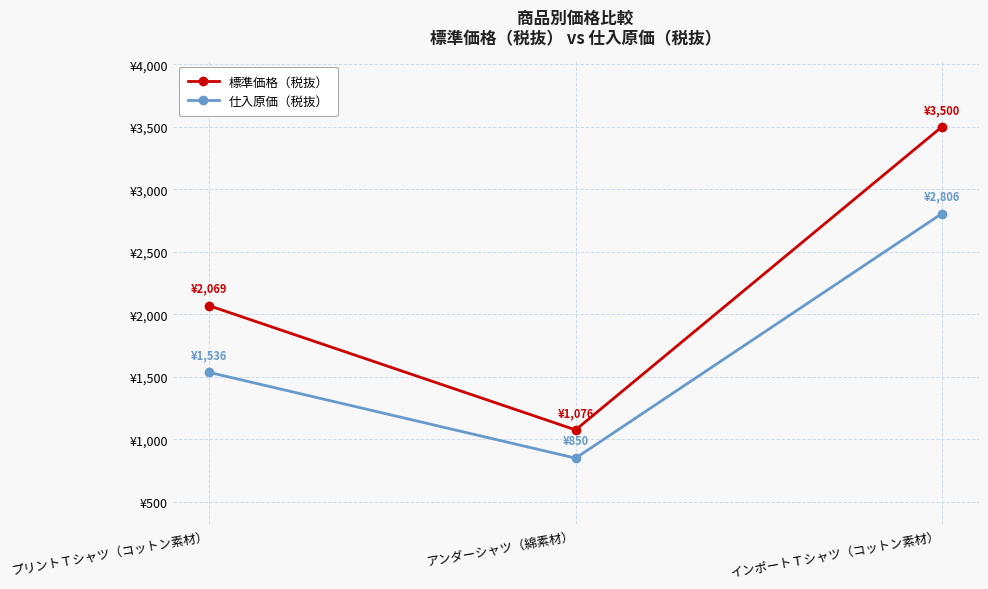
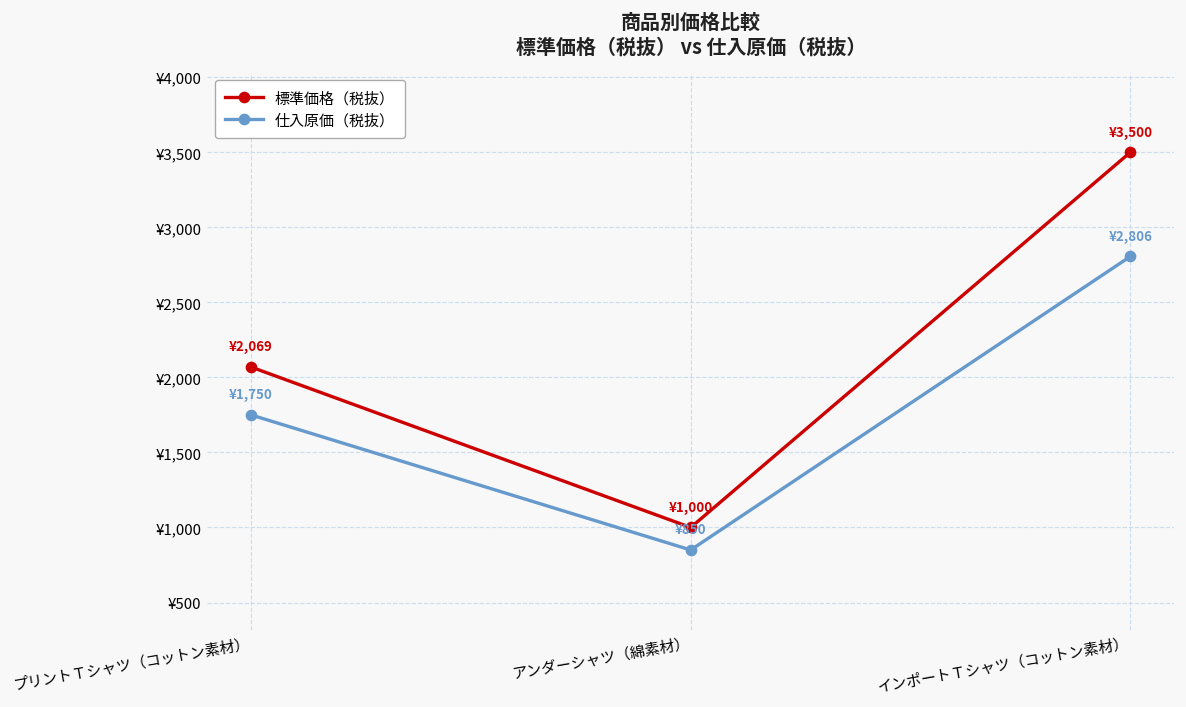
仕入原価（税抜）, プリントＴシャツ（コットン素材）: ¥1,536 -> ¥1,750
標準価格（税抜）, アンダーシャツ（綿素材）: ¥1,076 -> ¥1,000
